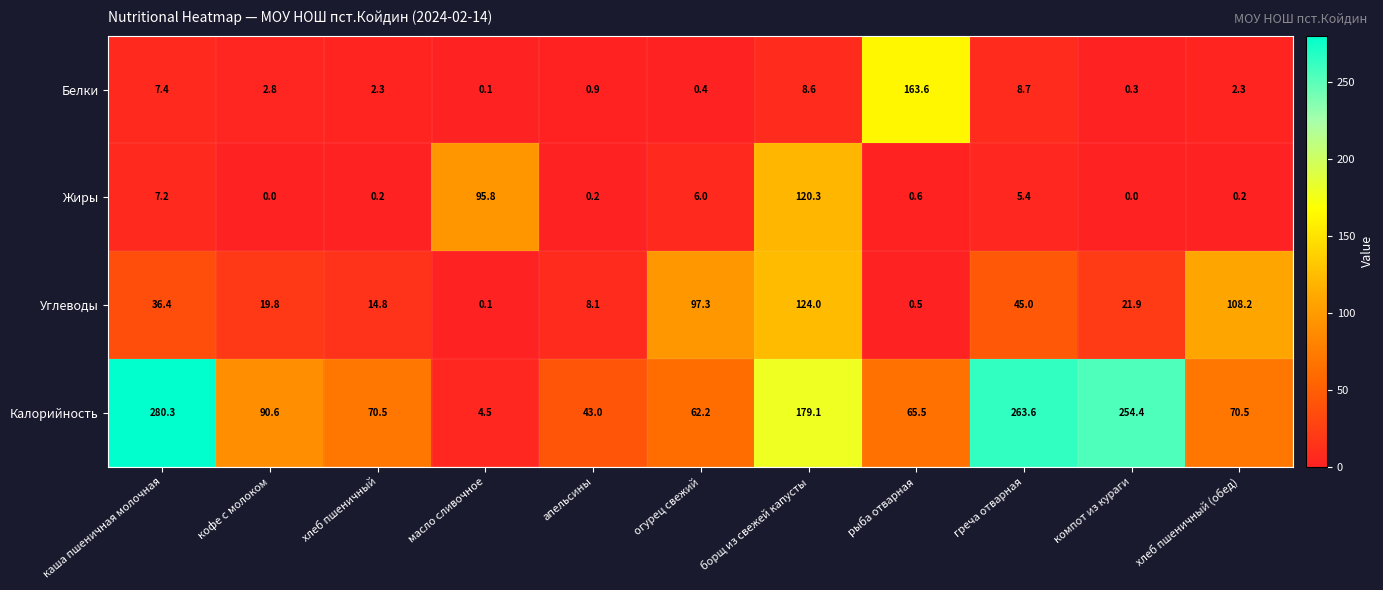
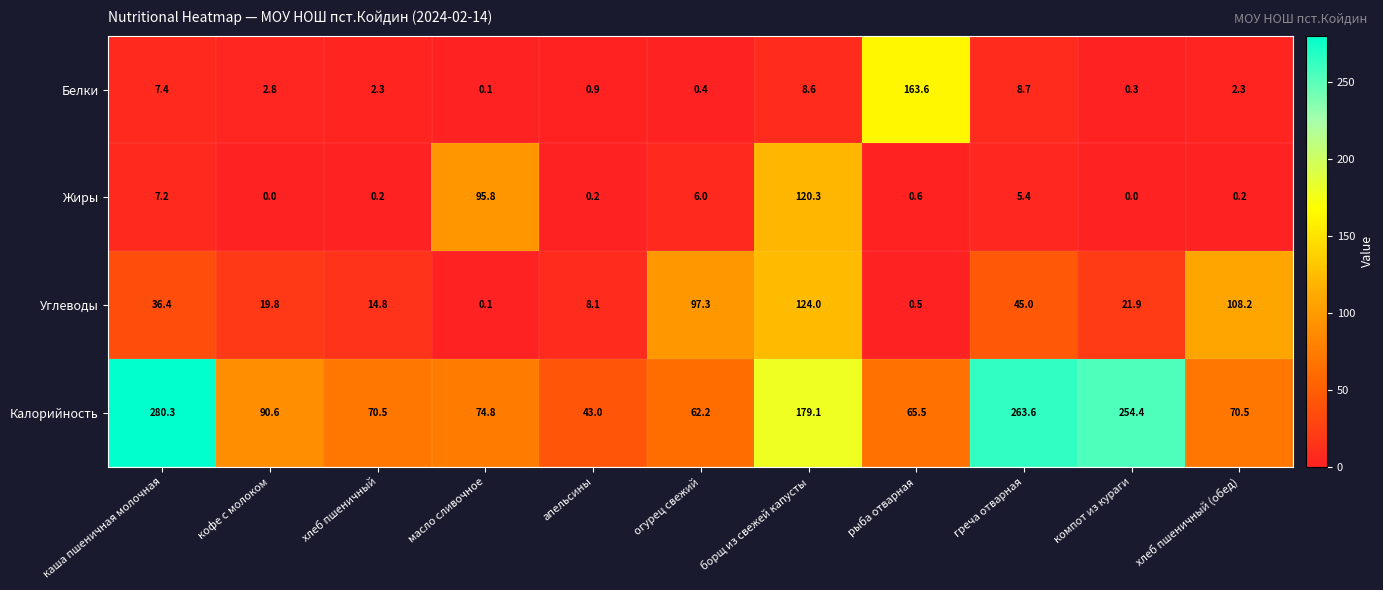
Калорийность, масло сливочное: 4.5 -> 74.8
